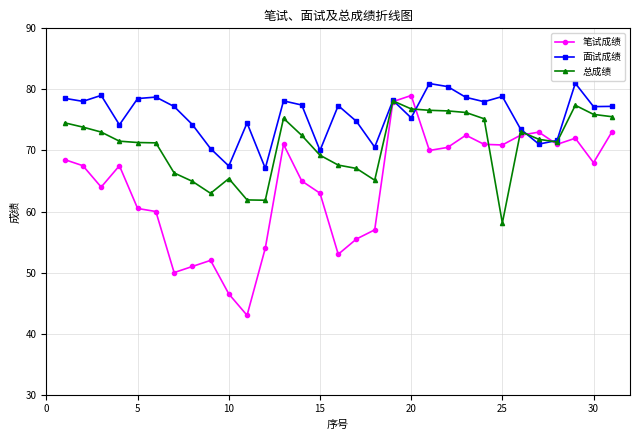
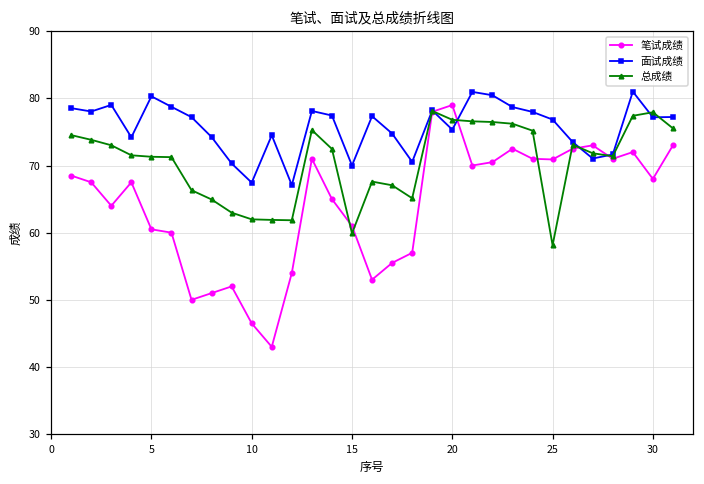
面试成绩, 5: 79 -> 80
总成绩, 10: 65 -> 62
笔试成绩, 15: 63 -> 61
总成绩, 15: 69 -> 60
面试成绩, 25: 79 -> 77
总成绩, 30: 76 -> 78
